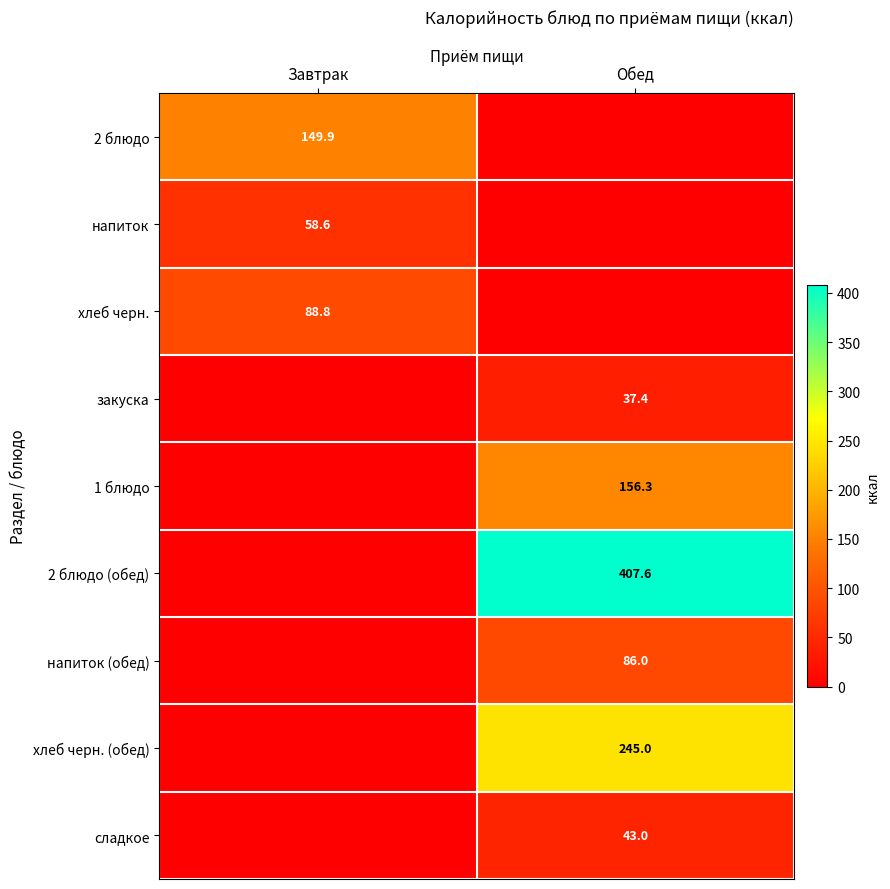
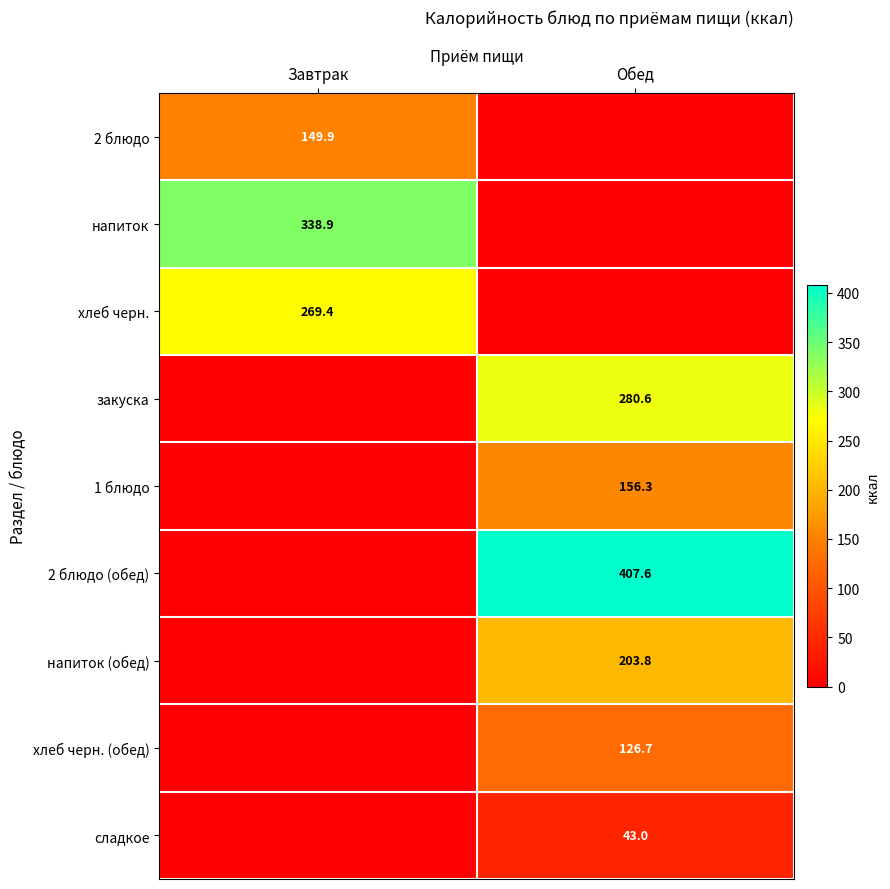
напиток, Завтрак: 58.6 -> 338.9
хлеб черн., Завтрак: 88.8 -> 269.4
закуска, Обед: 37.4 -> 280.6
напиток (обед), Обед: 86.0 -> 203.8
хлеб черн. (обед), Обед: 245.0 -> 126.7
